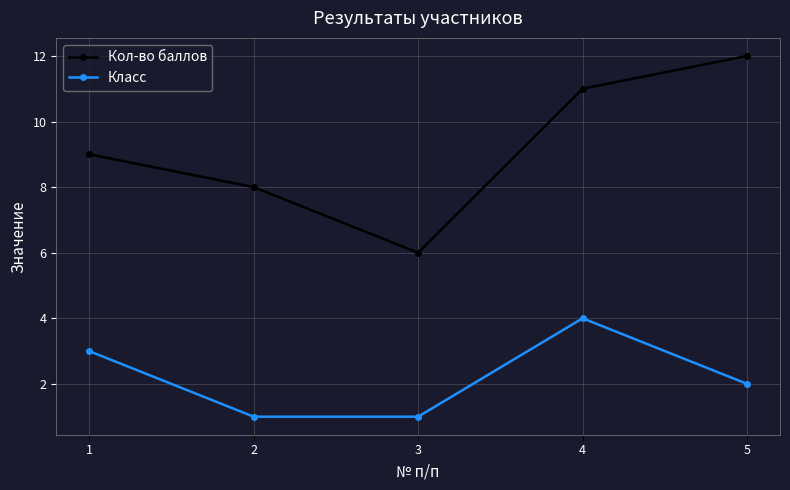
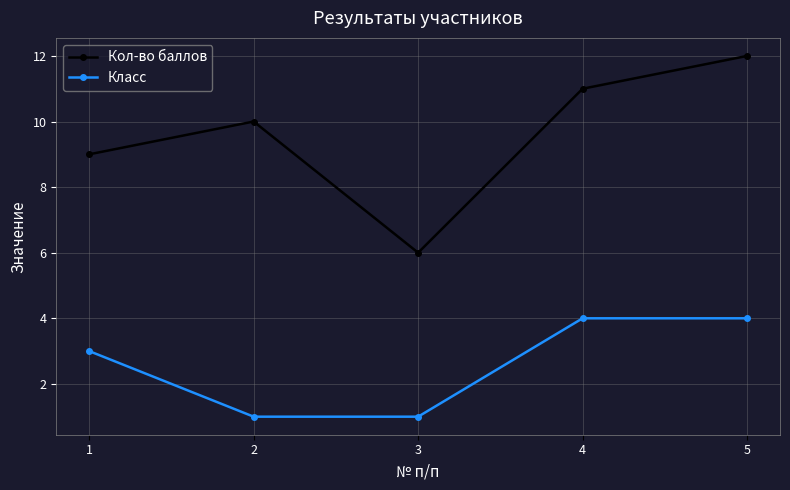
Кол-во баллов, 2: 8 -> 10
Класс, 5: 2 -> 4
